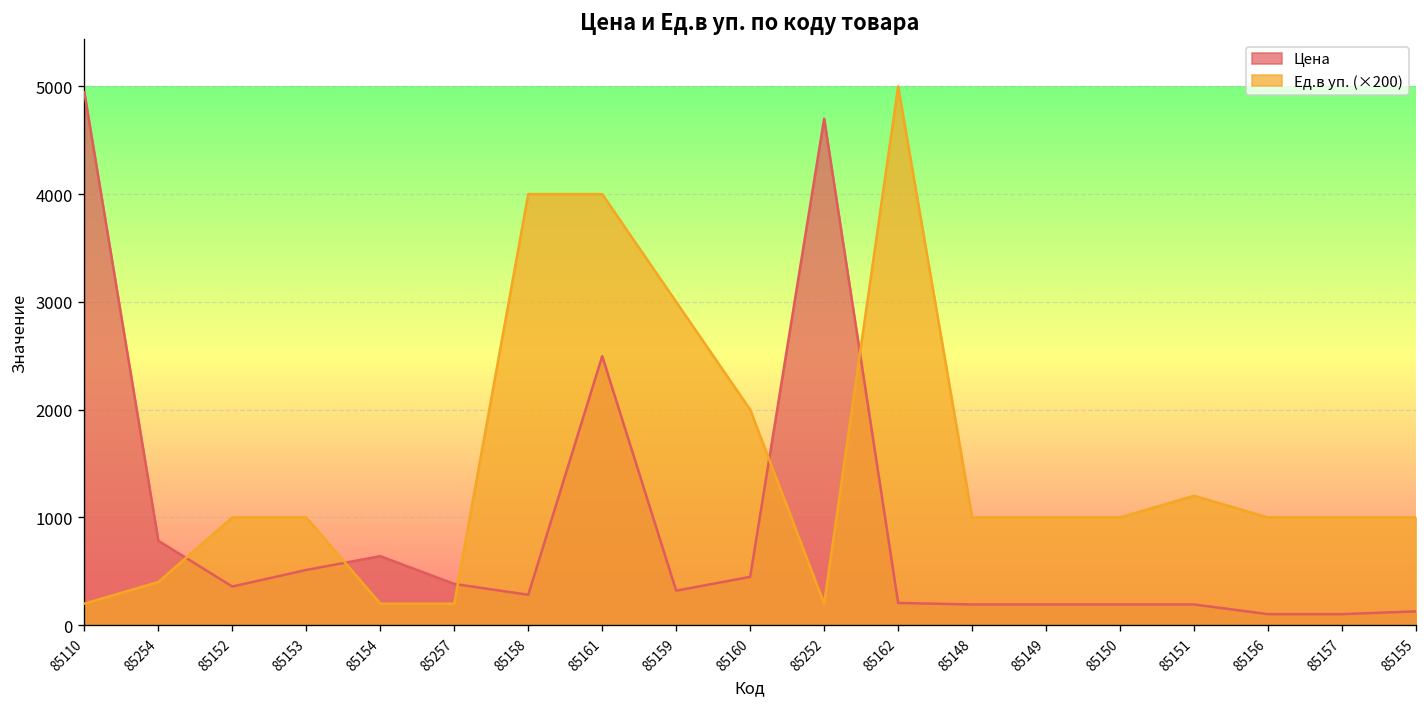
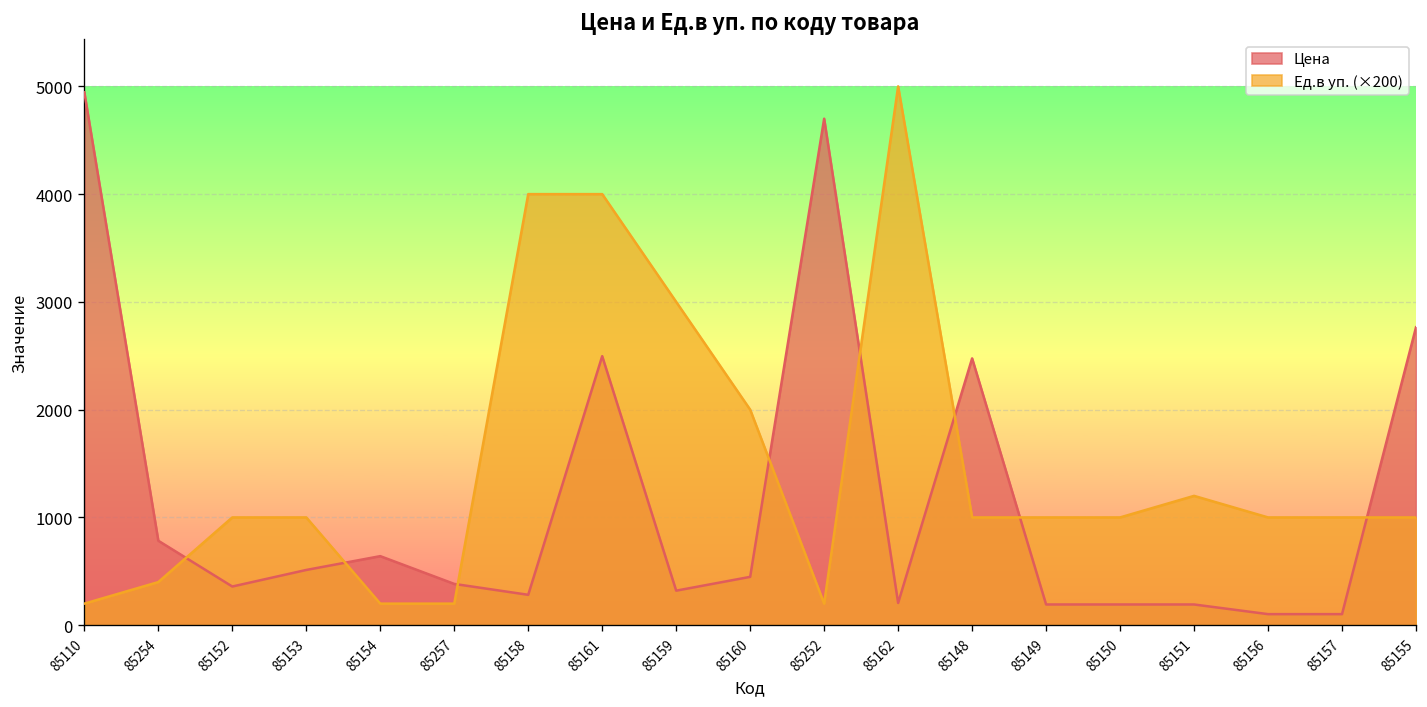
Цена, 85148: 200 -> 2500
Цена, 85155: 100 -> 2800
